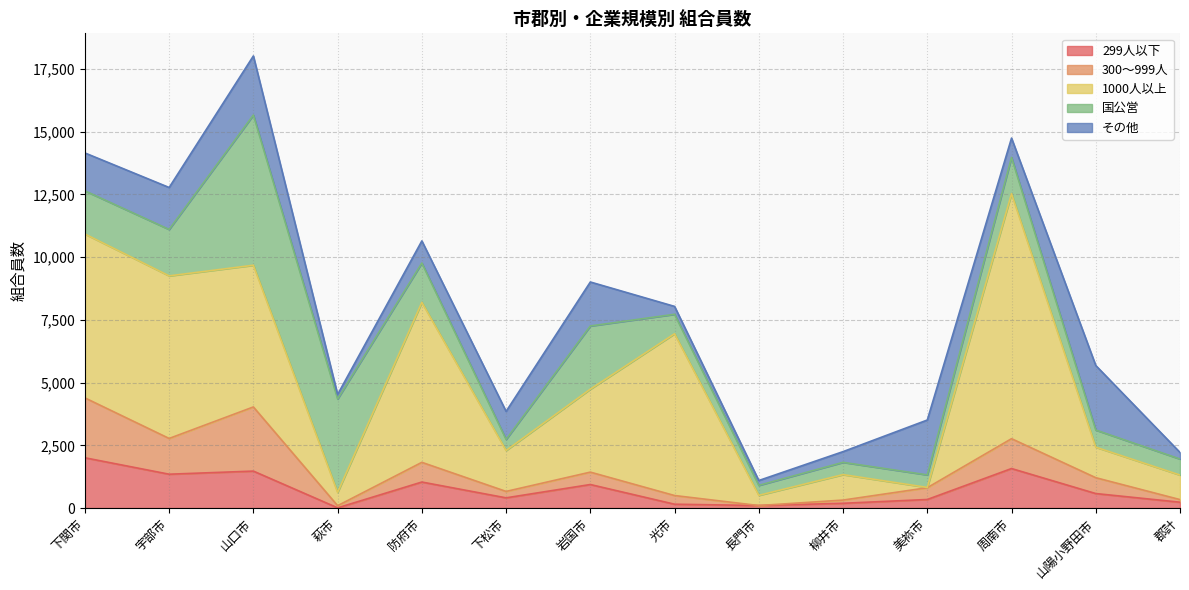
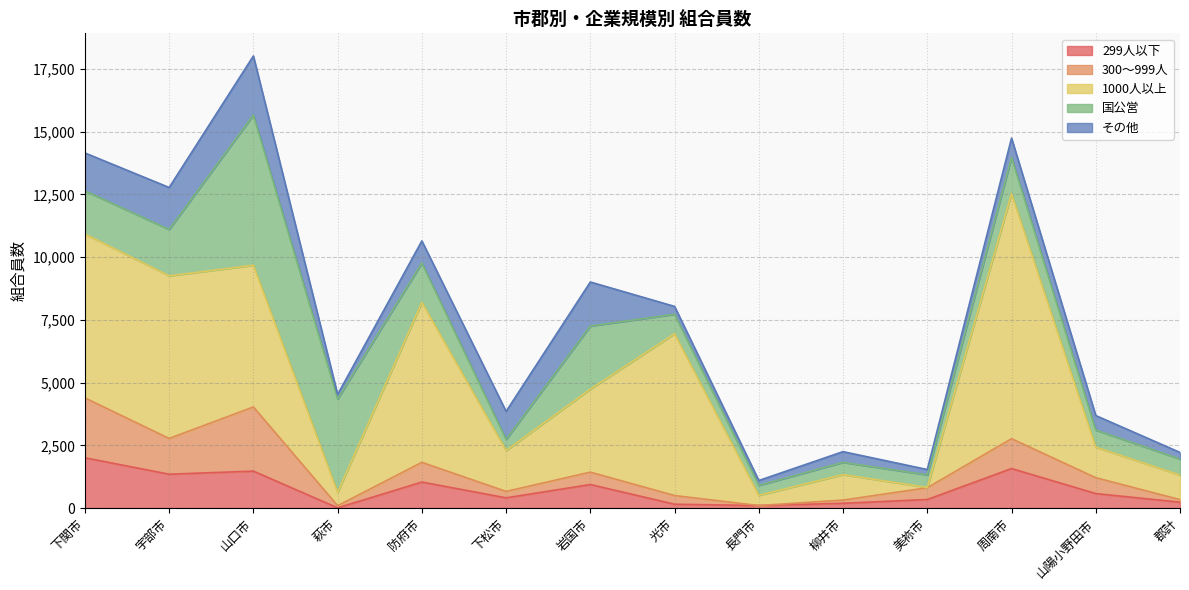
その他, 美祢市: 2,200 -> 200
その他, 山陽小野田市: 2,600 -> 600
